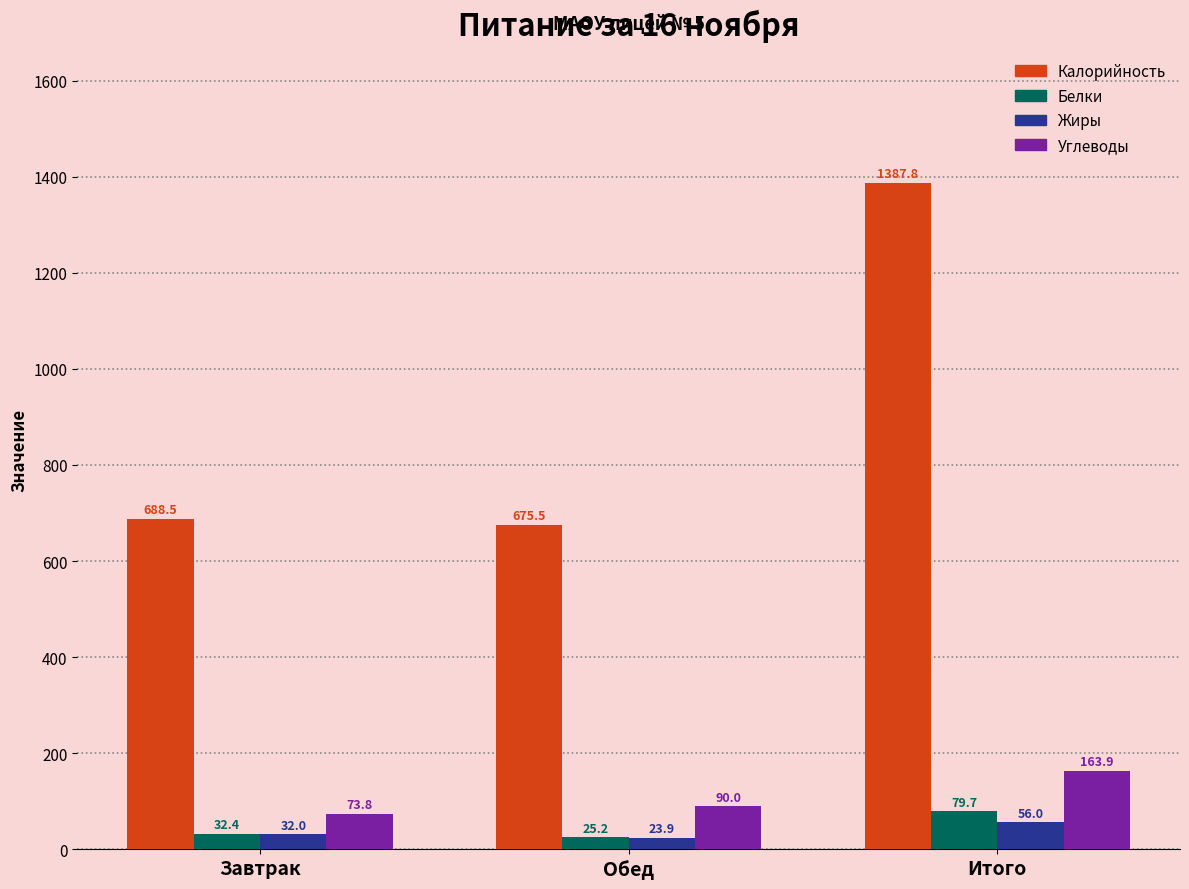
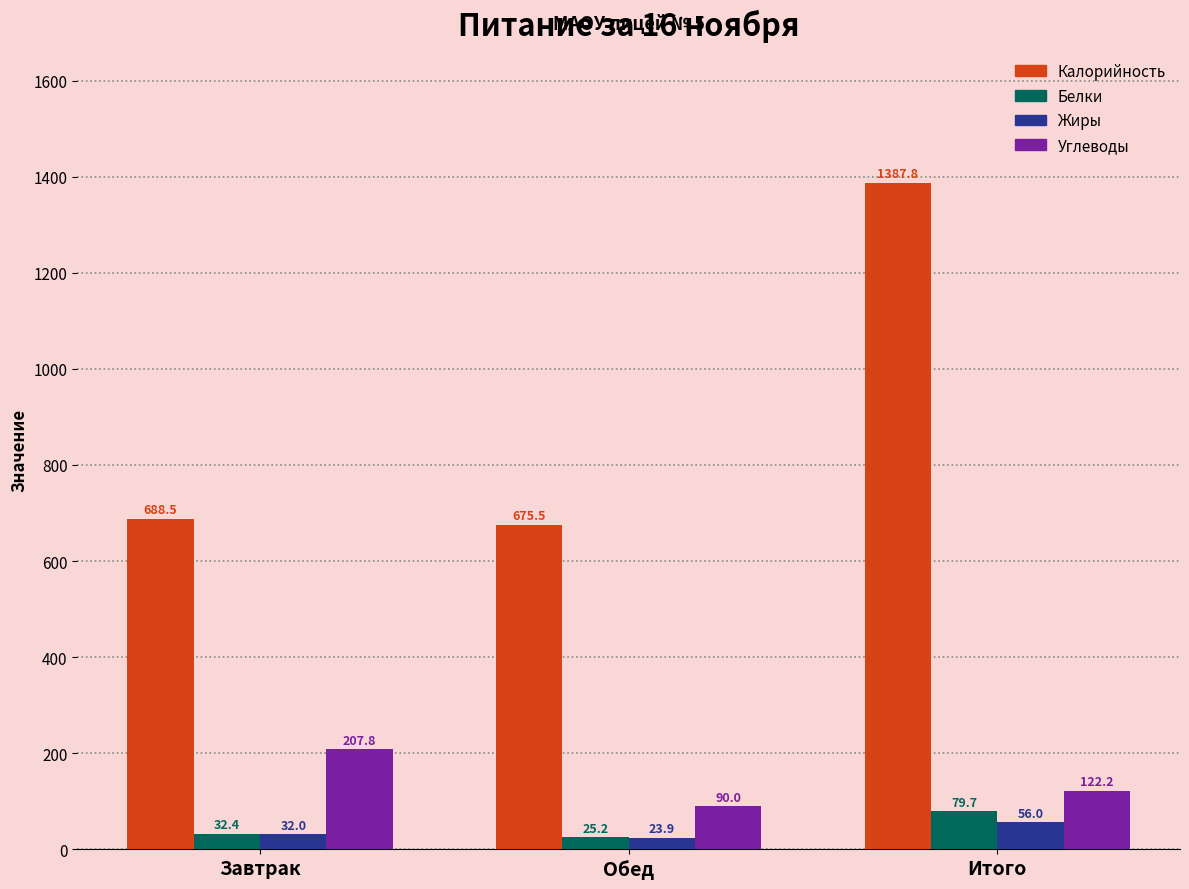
Углеводы, Завтрак: 73.8 -> 207.8
Углеводы, Итого: 163.9 -> 122.2
